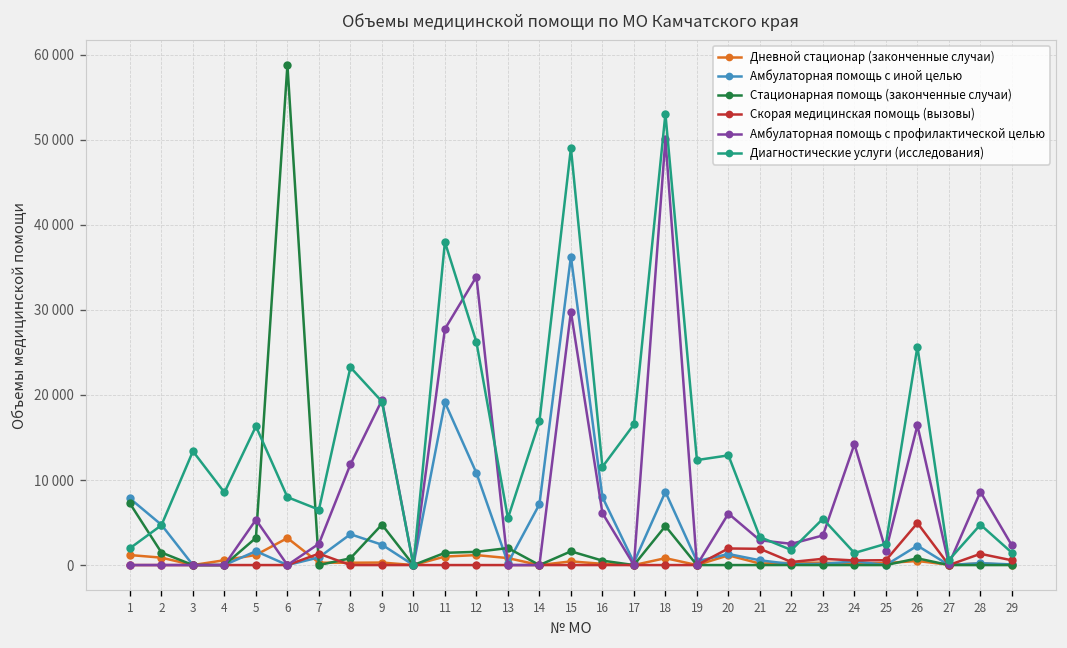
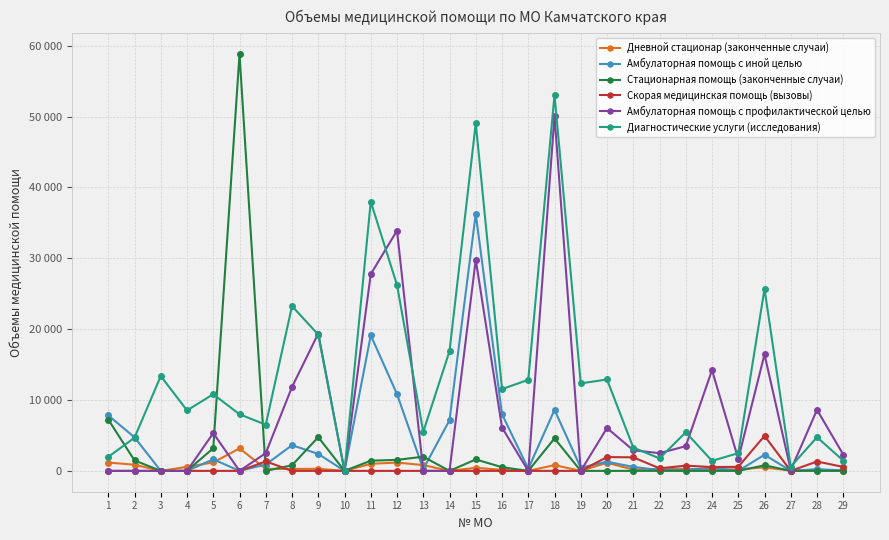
Диагностические услуги (исследования), 5: 16000 -> 11000
Диагностические услуги (исследования), 17: 17000 -> 13000
